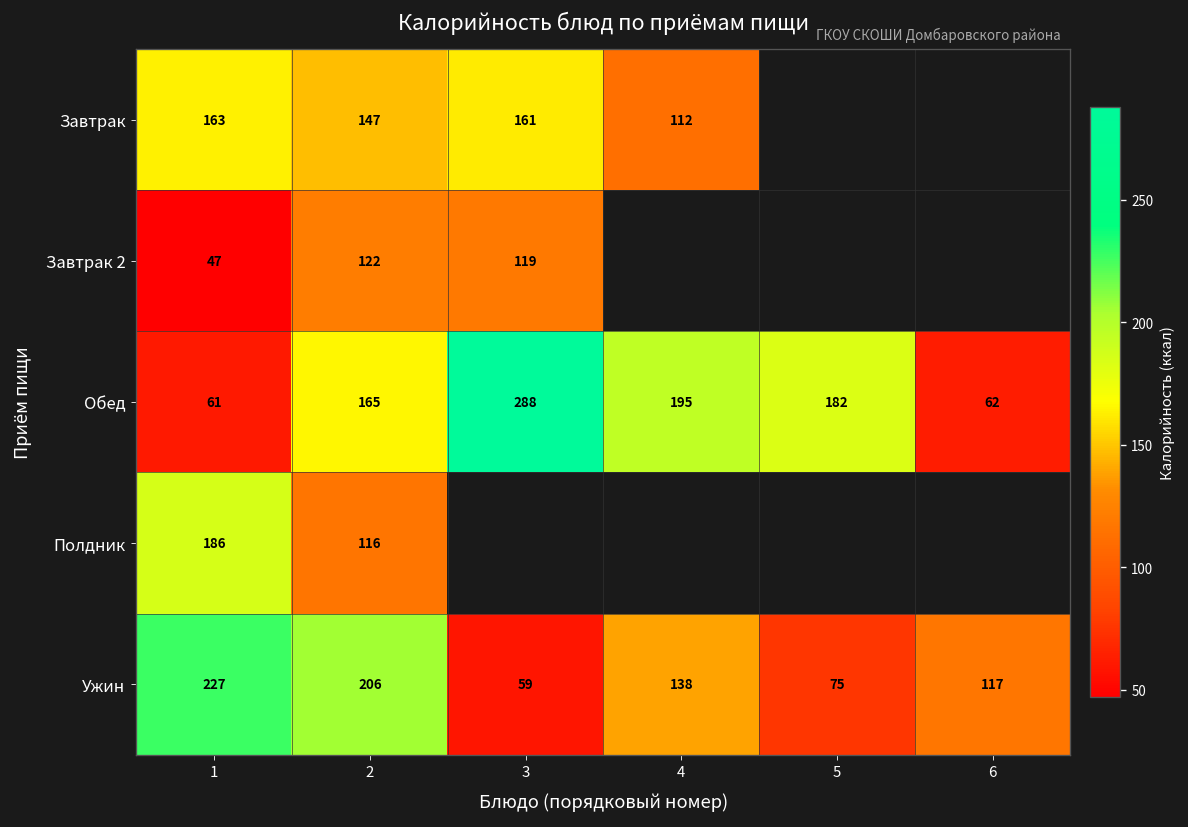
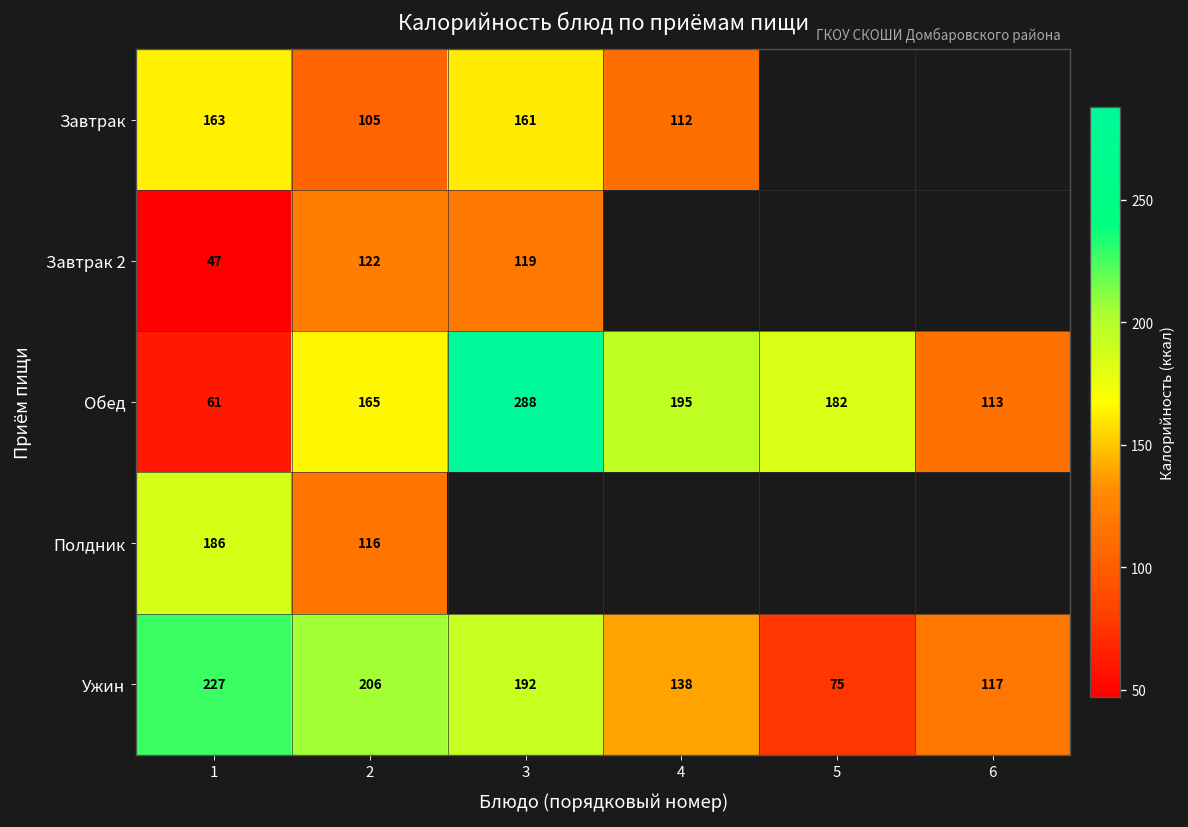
Завтрак, 2: 147 -> 105
Обед, 6: 62 -> 113
Ужин, 3: 59 -> 192
